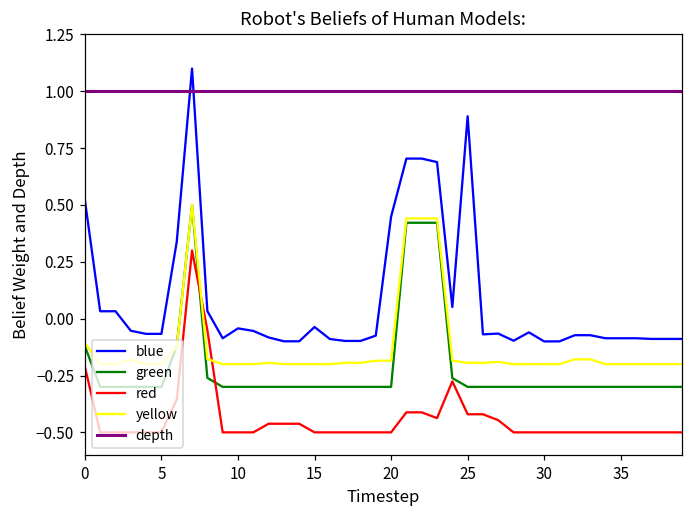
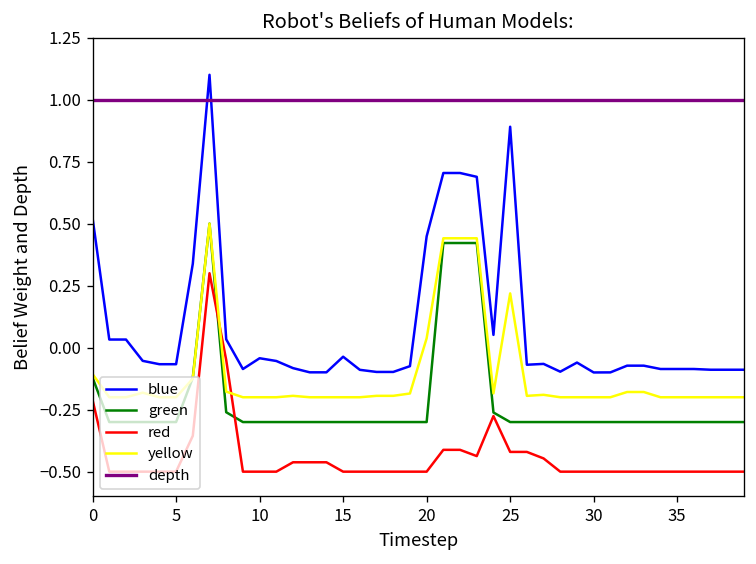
yellow, 20: -0.18 -> 0.04
yellow, 25: -0.19 -> 0.22
